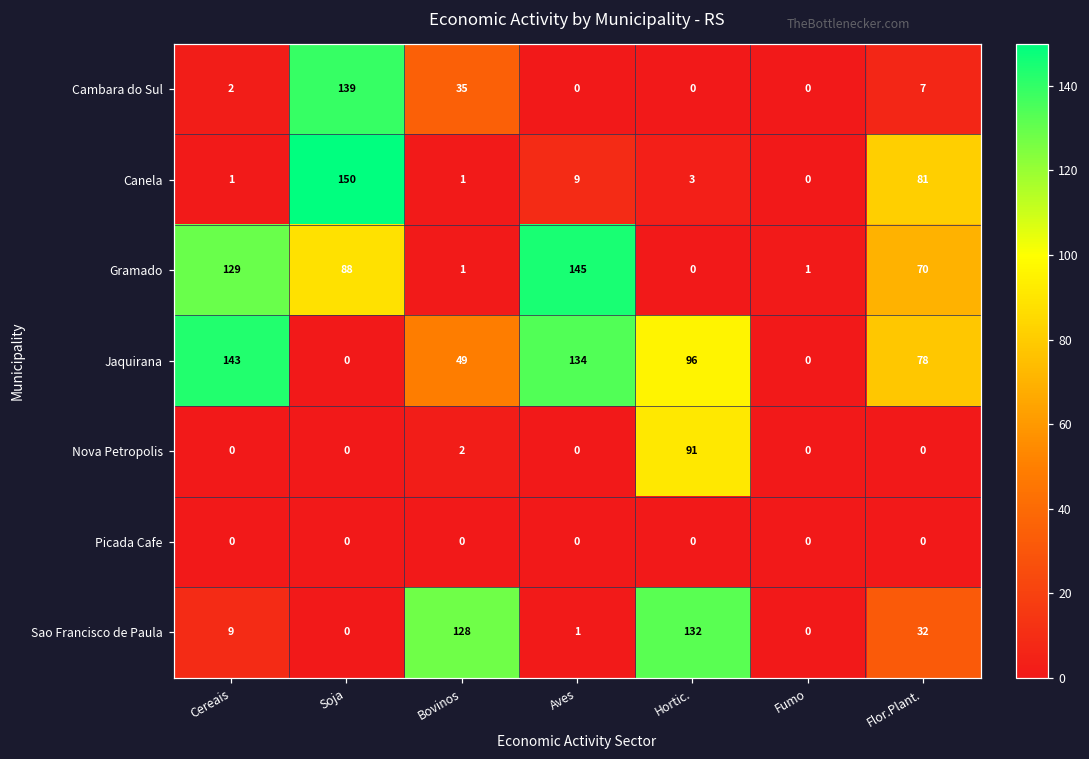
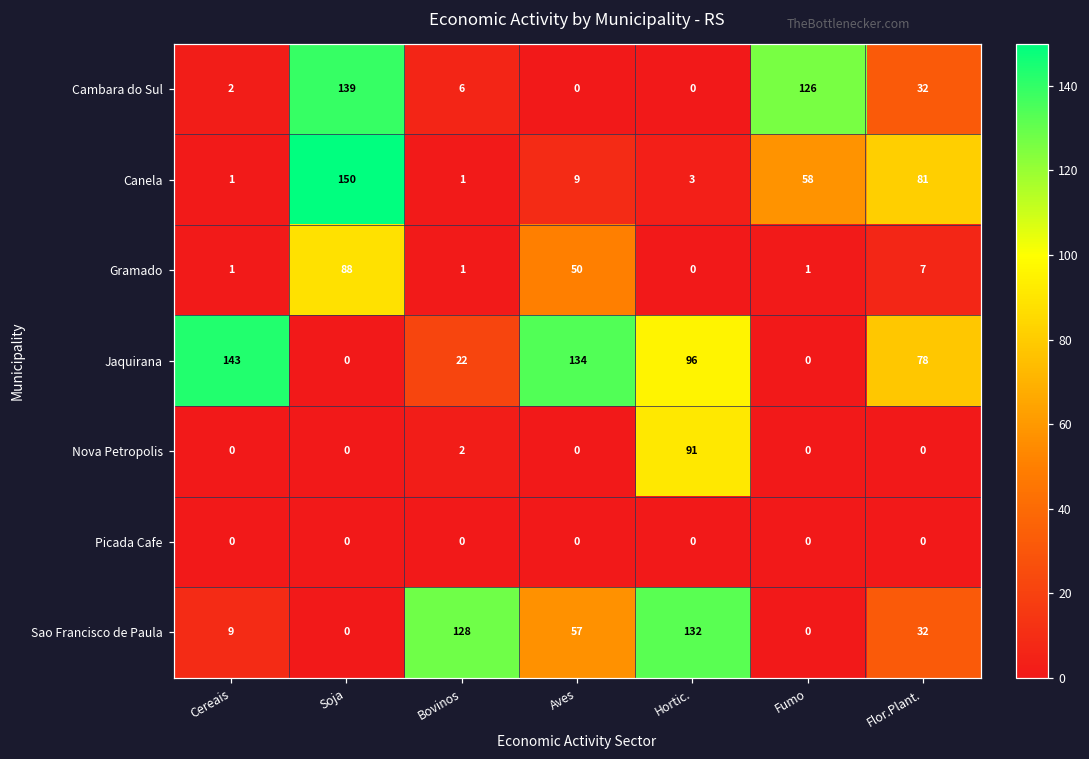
Cambara do Sul, Bovinos: 35 -> 6
Cambara do Sul, Fumo: 0 -> 126
Cambara do Sul, Flor.Plant.: 7 -> 32
Canela, Fumo: 0 -> 58
Gramado, Cereais: 129 -> 1
Gramado, Aves: 145 -> 50
Gramado, Flor.Plant.: 70 -> 7
Jaquirana, Bovinos: 49 -> 22
Sao Francisco de Paula, Aves: 1 -> 57
